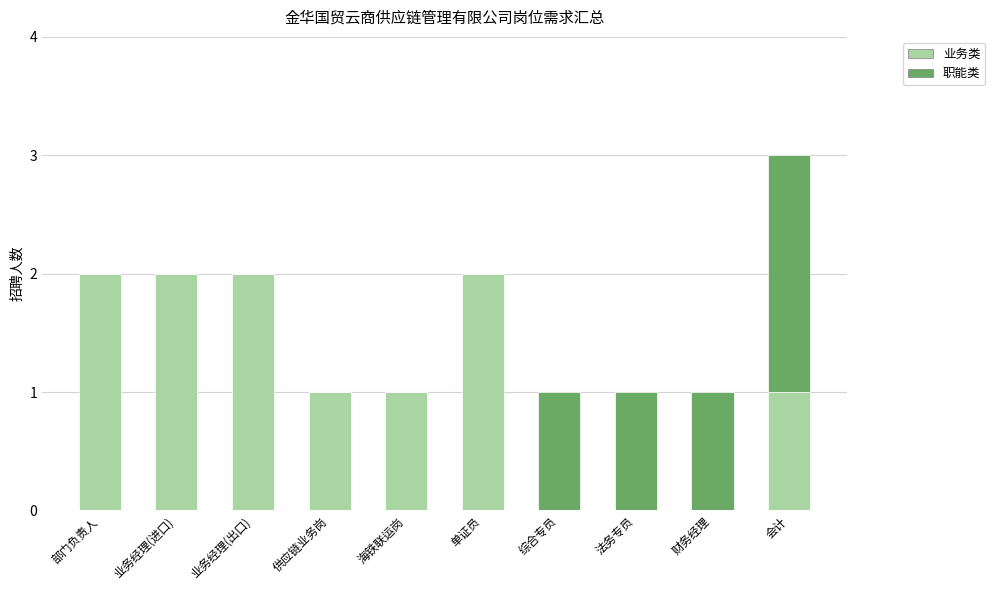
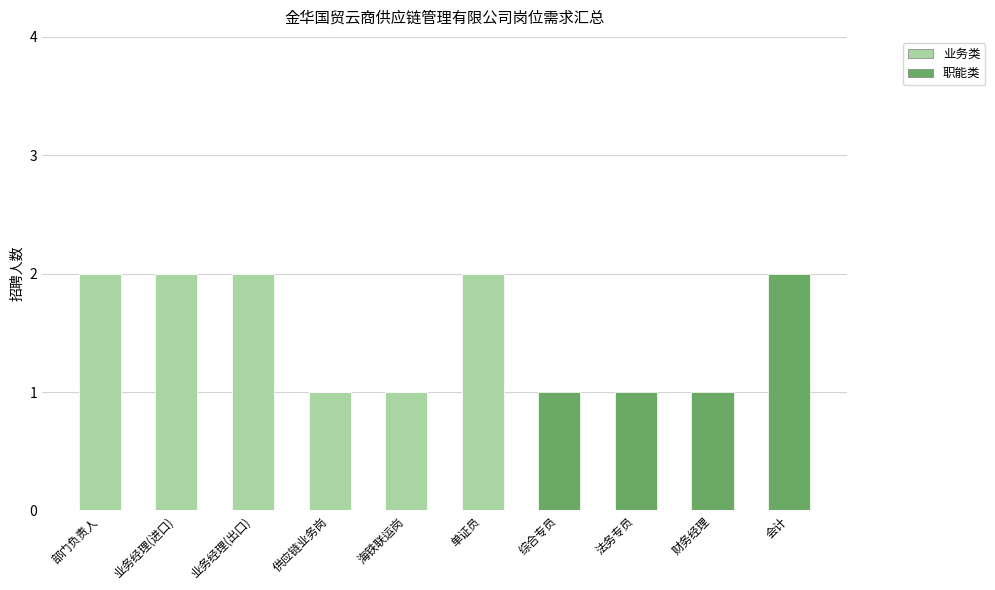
业务类, 会计: 1 -> 0
